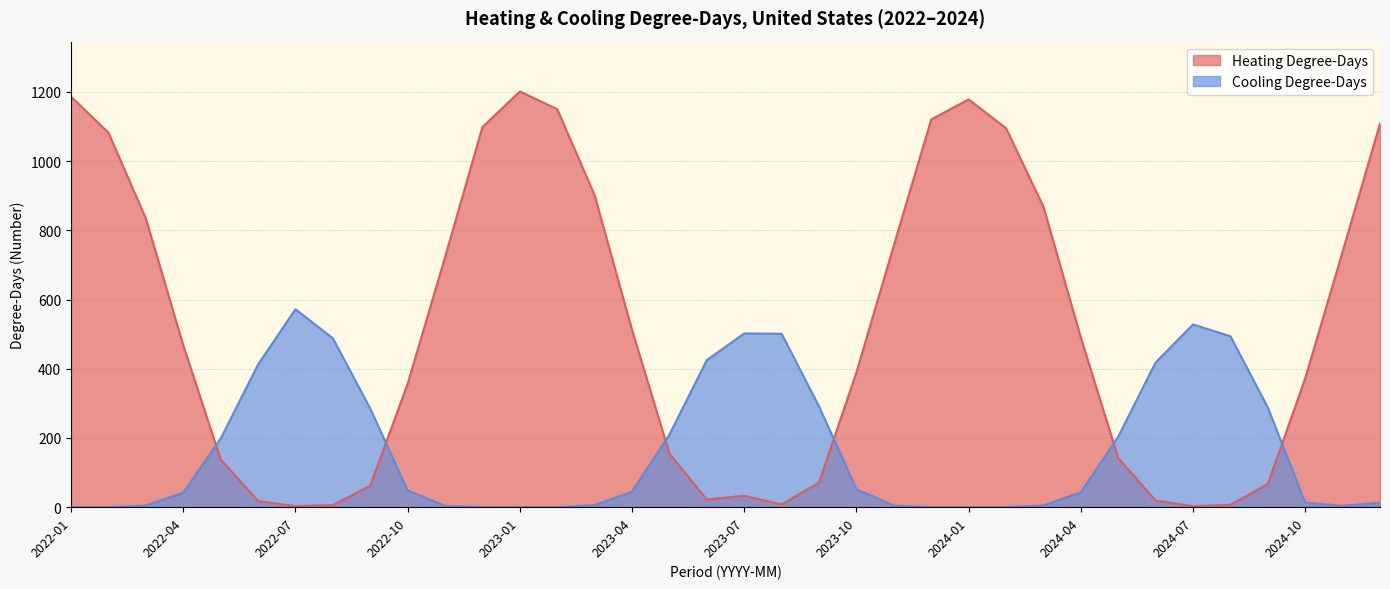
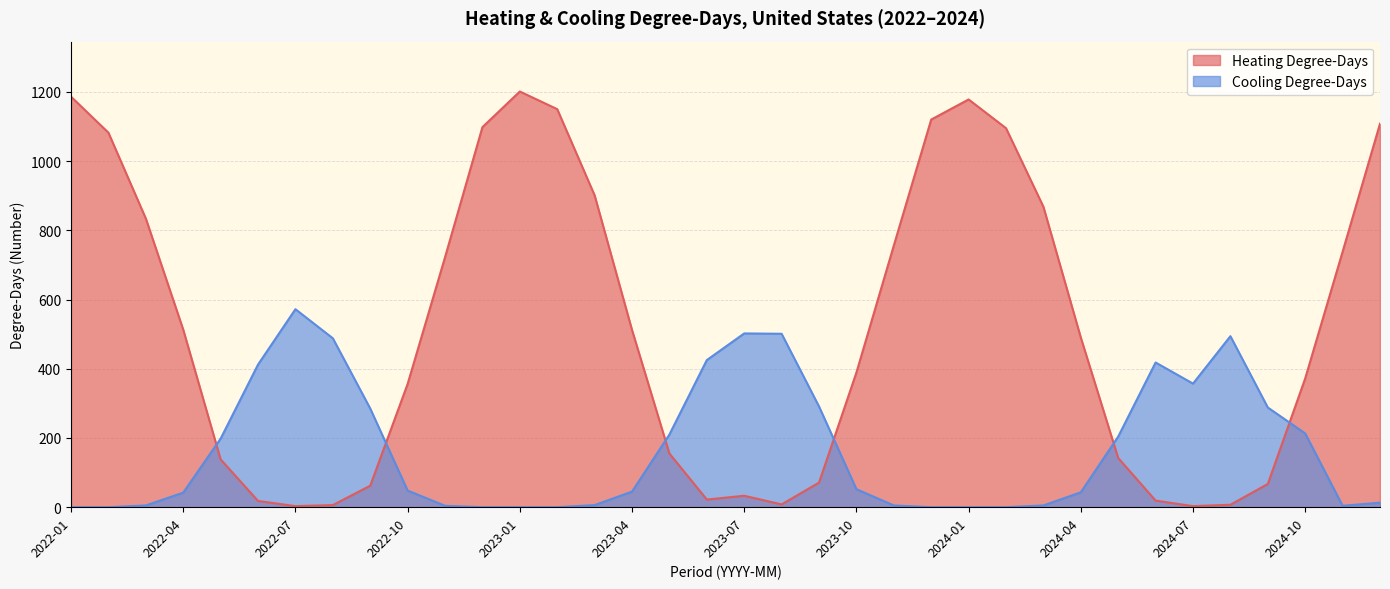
Heating Degree-Days, 2022-04: 470 -> 510
Cooling Degree-Days, 2024-07: 530 -> 360
Cooling Degree-Days, 2024-10: 10 -> 210
